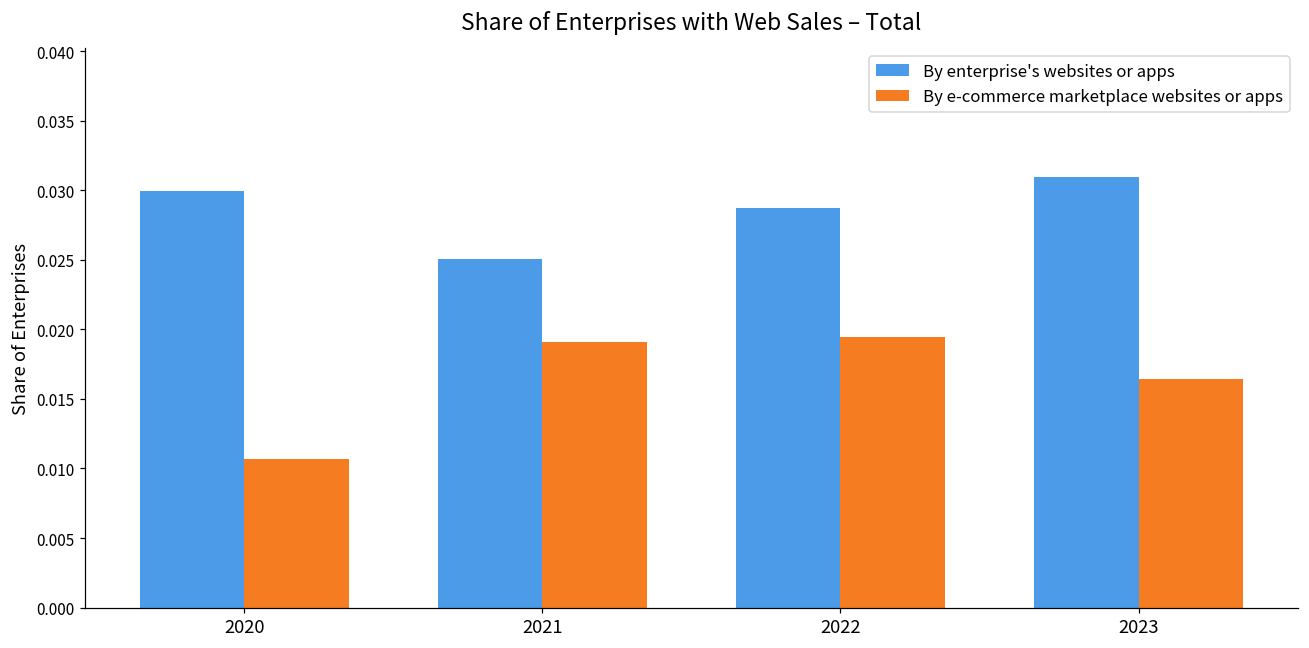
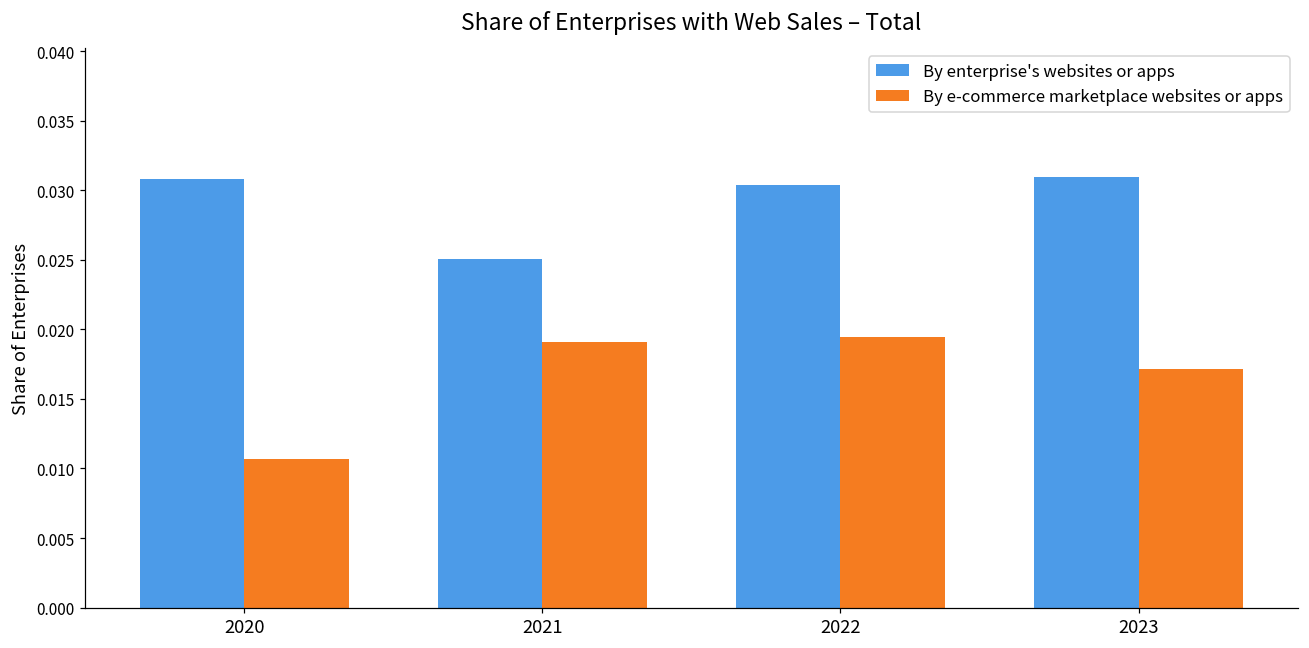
By enterprise's websites or apps, 2020: 0.0299 -> 0.0308
By enterprise's websites or apps, 2022: 0.0288 -> 0.0304
By e-commerce marketplace websites or apps, 2023: 0.0165 -> 0.0172
